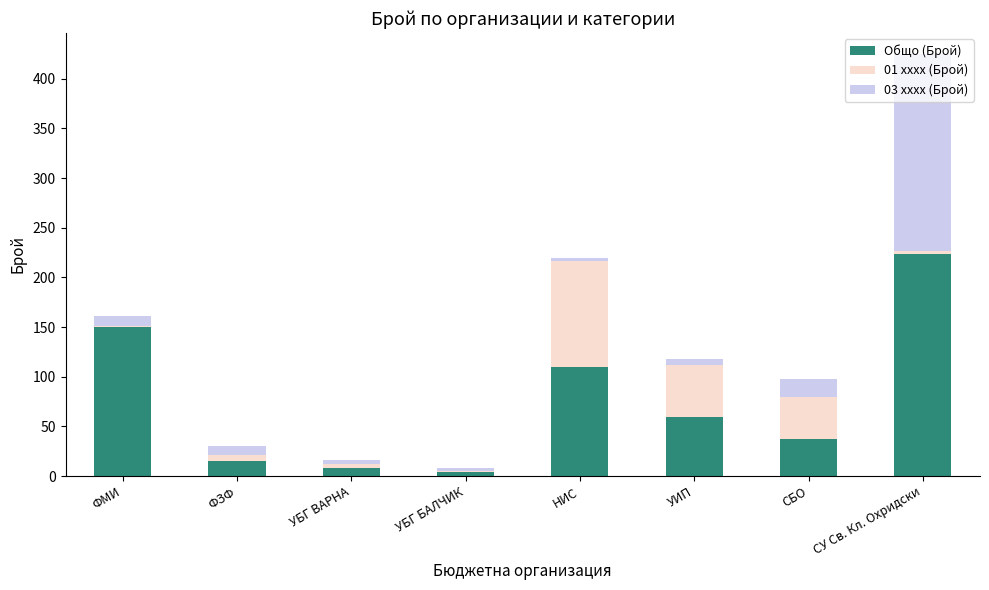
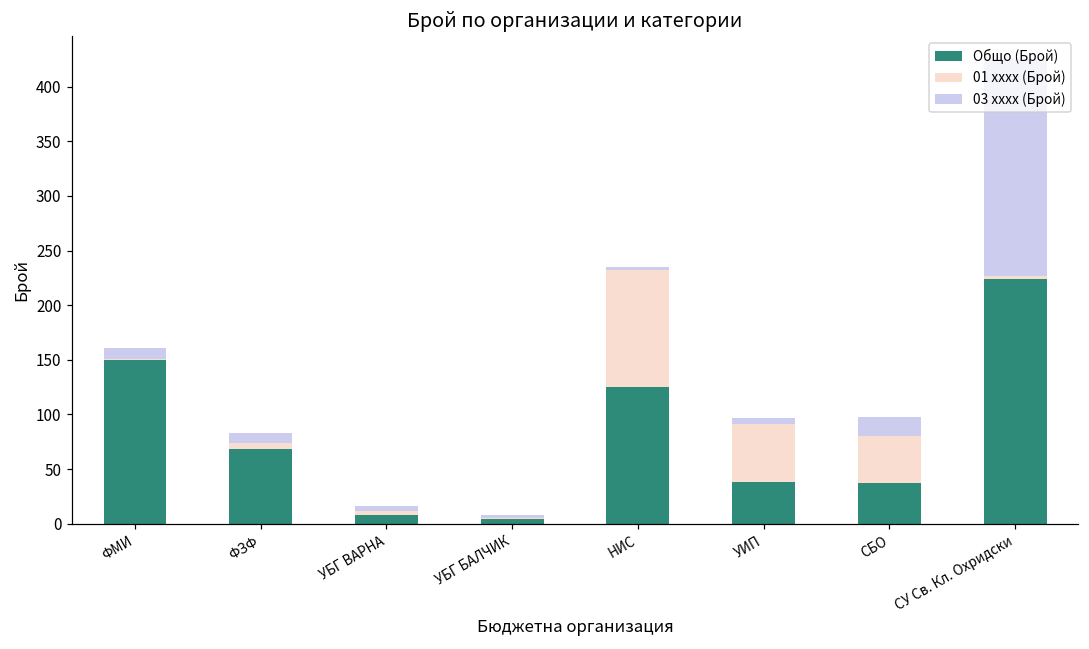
Общо (Брой), ФЗФ: 20 -> 70
Общо (Брой), НИС: 110 -> 130
Общо (Брой), УИП: 60 -> 40
